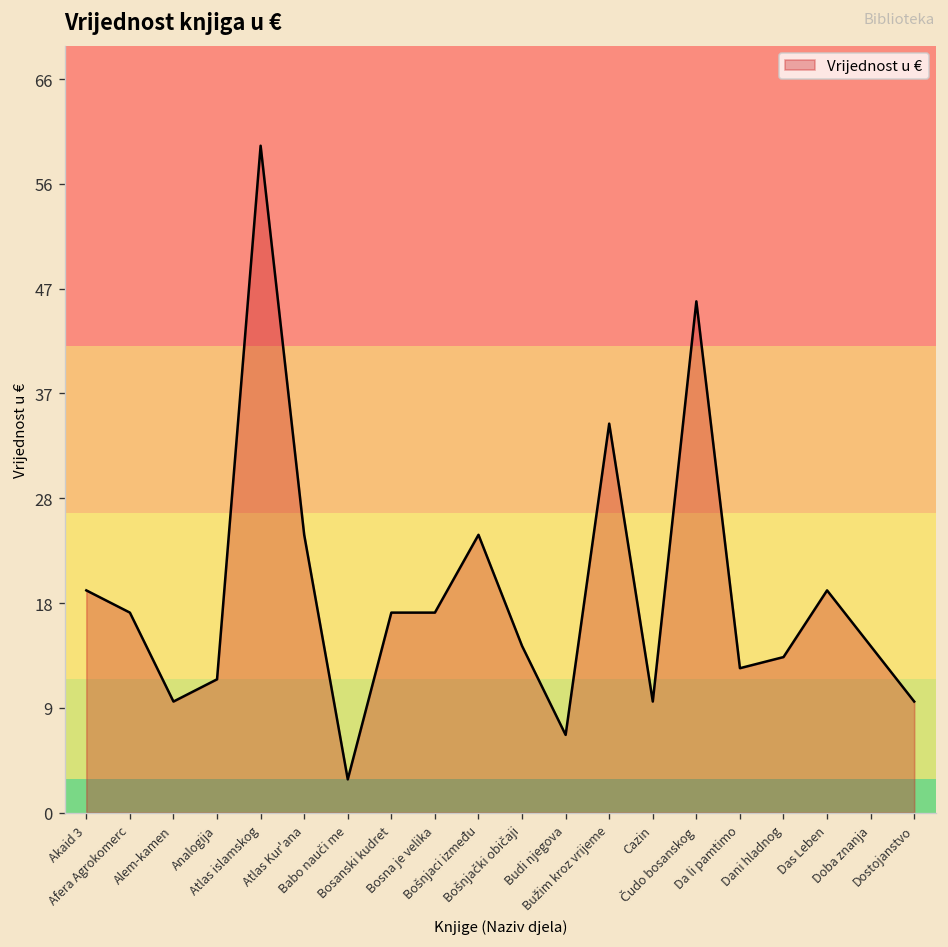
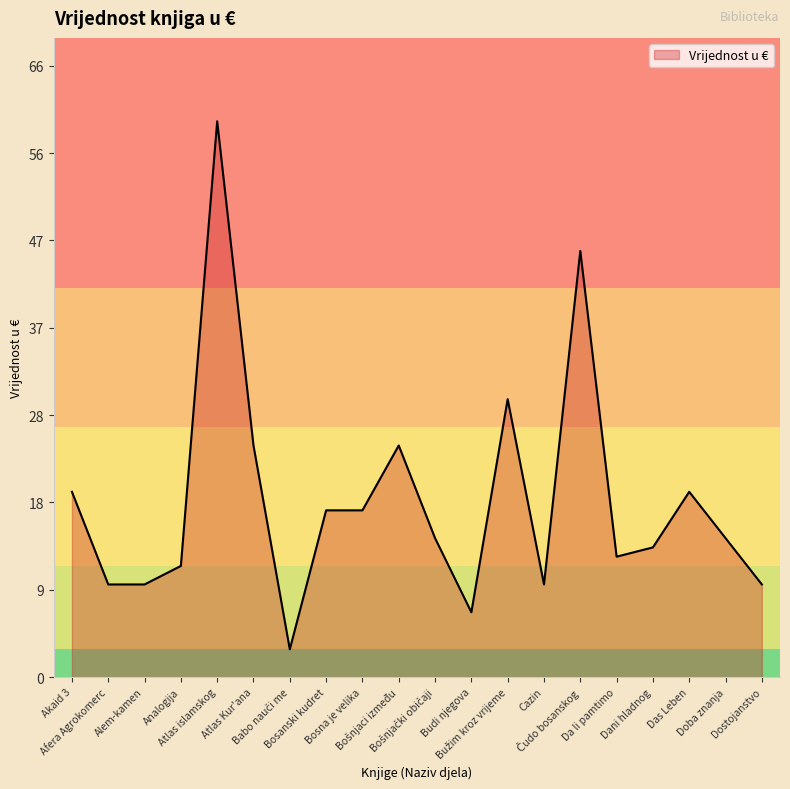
Afera Agrokomerc: 18 -> 10
Bužim kroz vrijeme: 35 -> 30
